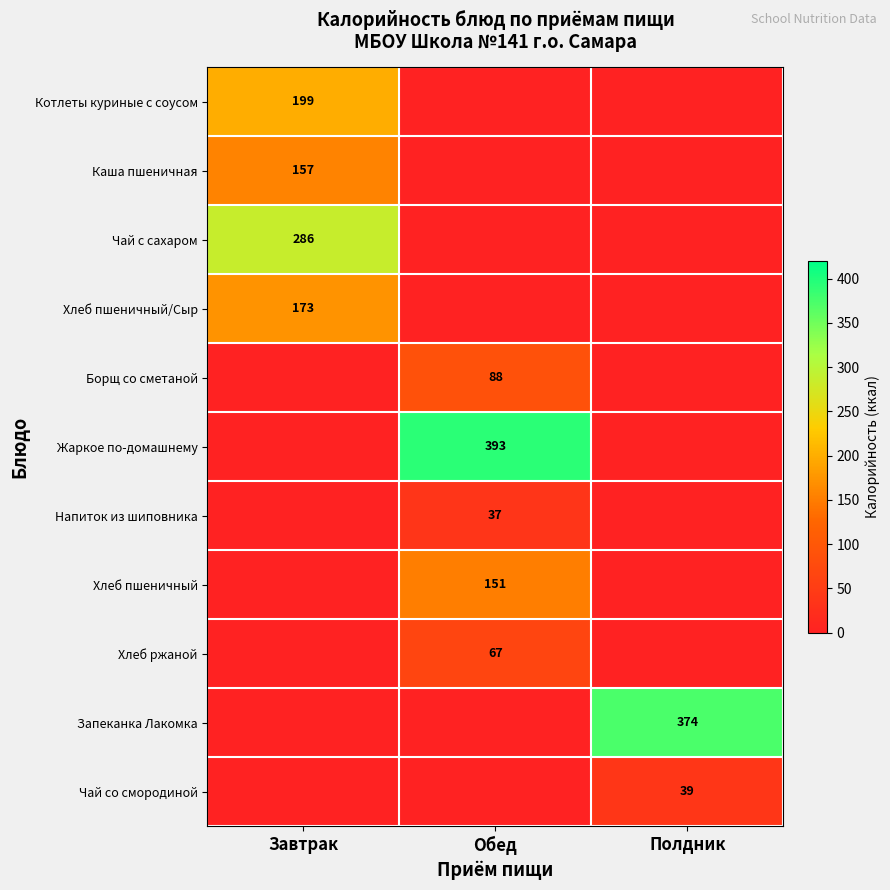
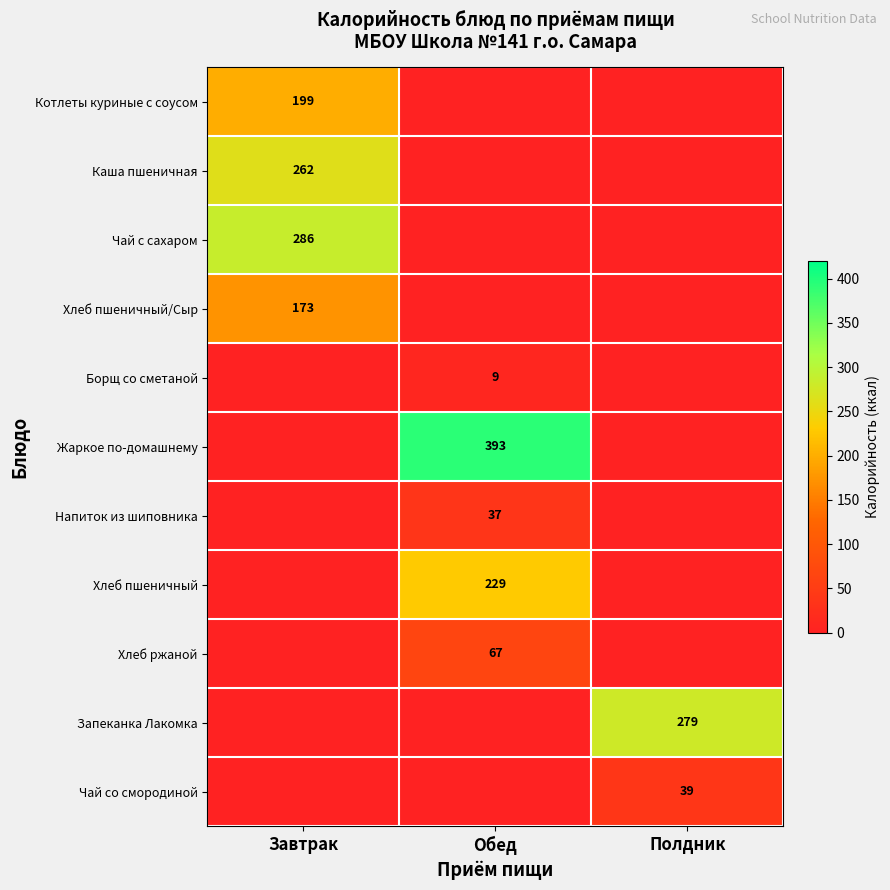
Каша пшеничная, Завтрак: 157 -> 262
Борщ со сметаной, Обед: 88 -> 9
Хлеб пшеничный, Обед: 151 -> 229
Запеканка Лакомка, Полдник: 374 -> 279
